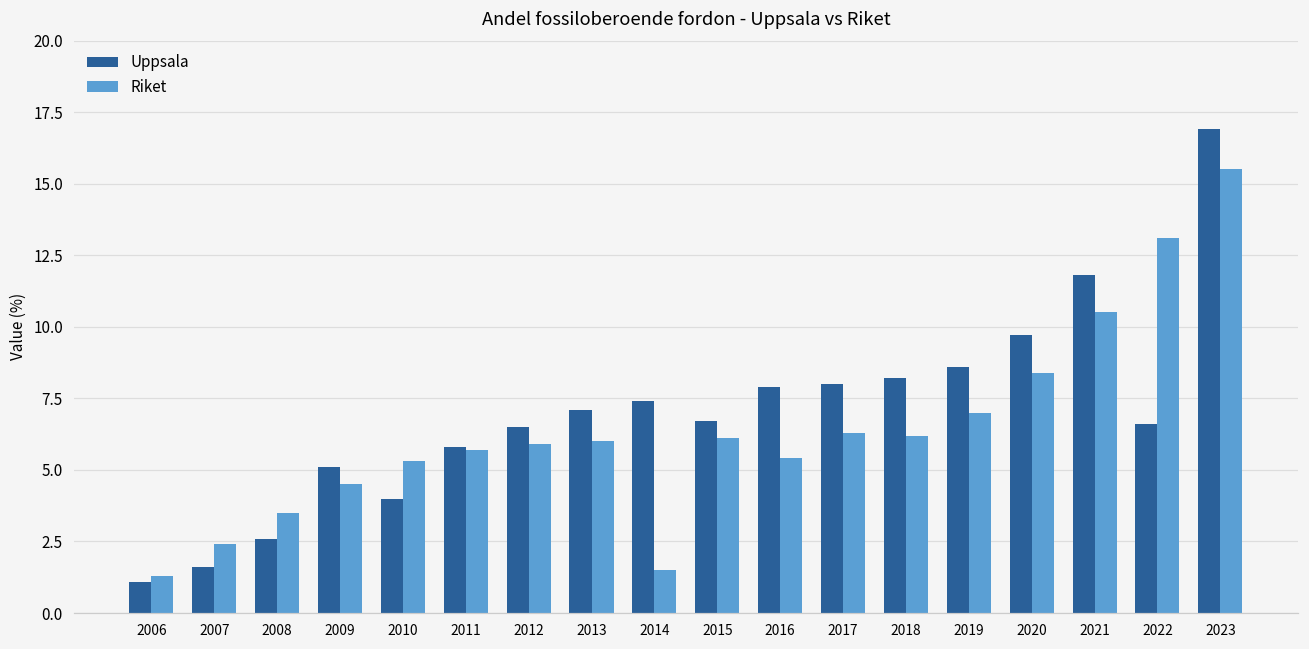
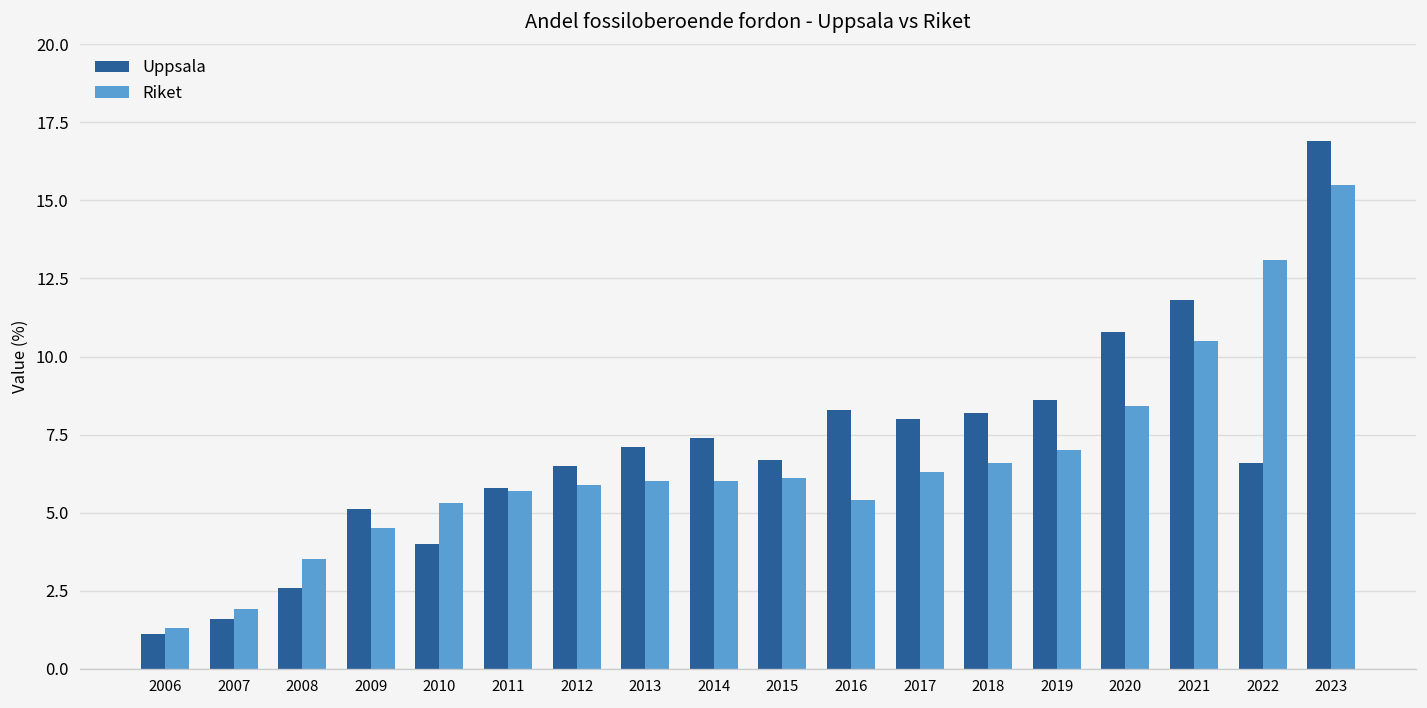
Riket, 2007: 2.4 -> 1.9
Riket, 2014: 1.5 -> 6.0
Uppsala, 2016: 7.9 -> 8.3
Riket, 2018: 6.2 -> 6.6
Uppsala, 2020: 9.7 -> 10.8
